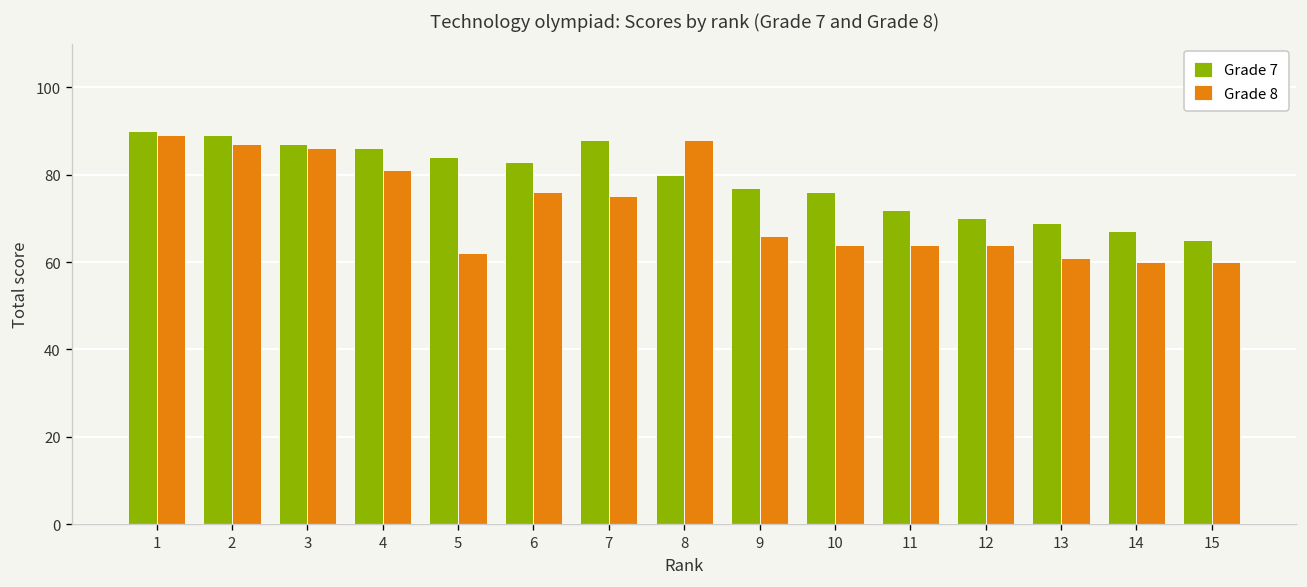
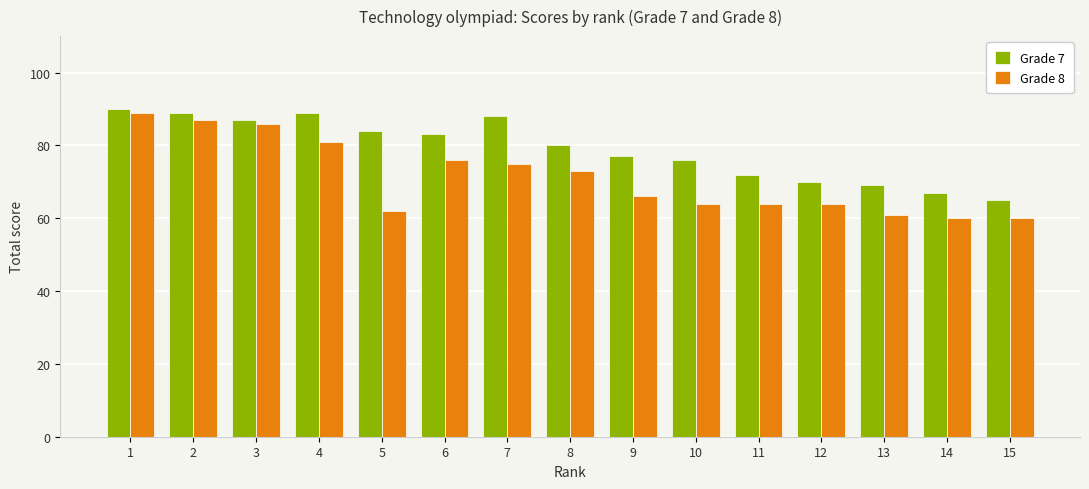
Grade 7, 4: 86 -> 89
Grade 8, 8: 88 -> 73
